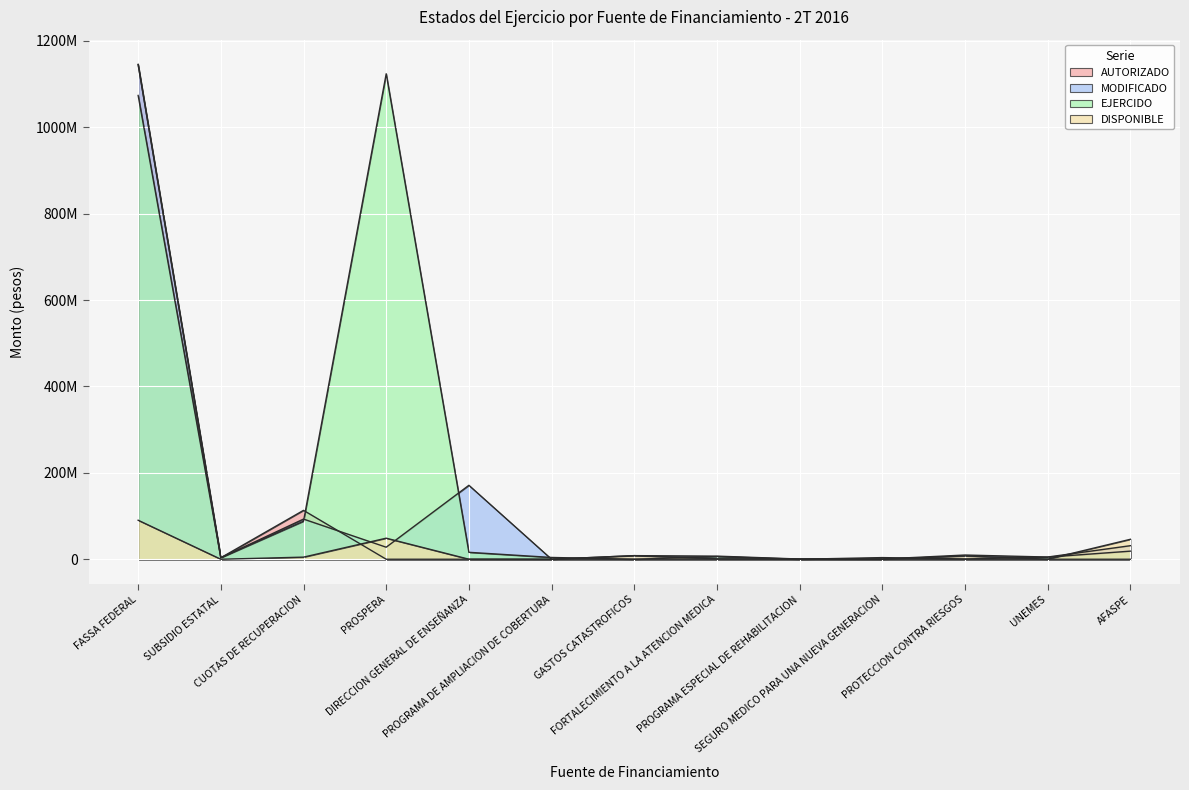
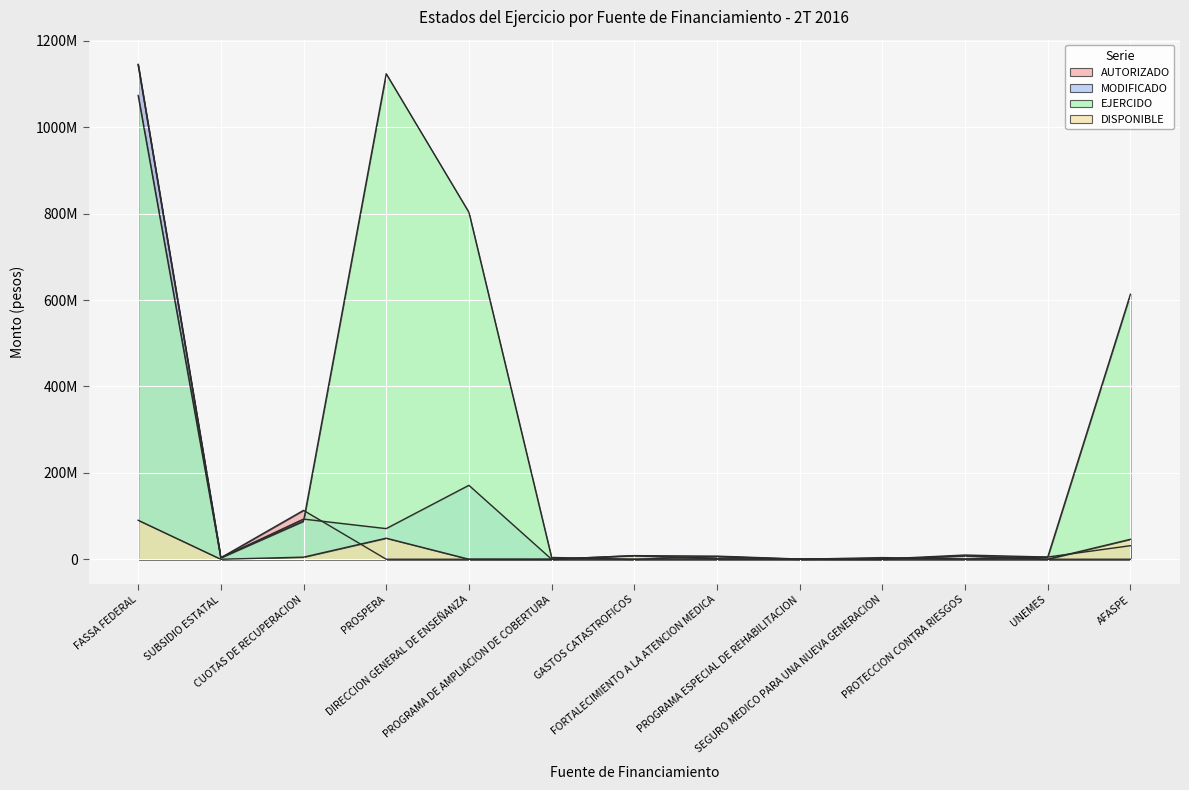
MODIFICADO, PROSPERA: 30000000 -> 70000000
EJERCIDO, DIRECCION GENERAL DE ENSEÑANZA: 20000000 -> 800000000
EJERCIDO, AFASPE: 20000000 -> 610000000
